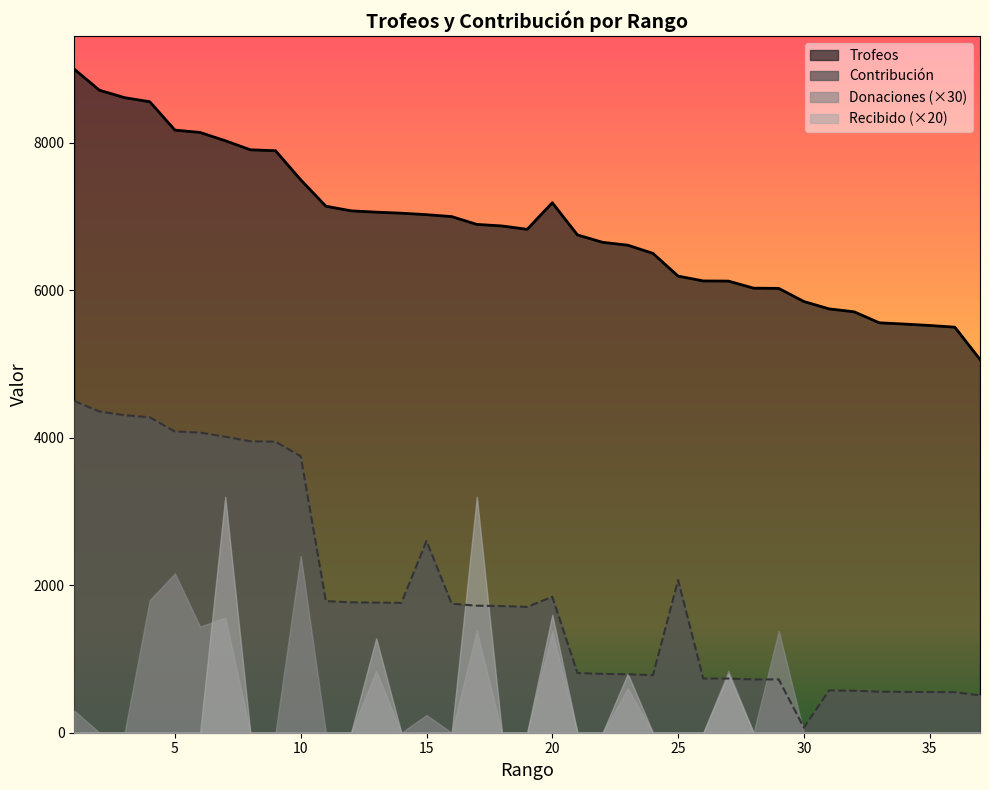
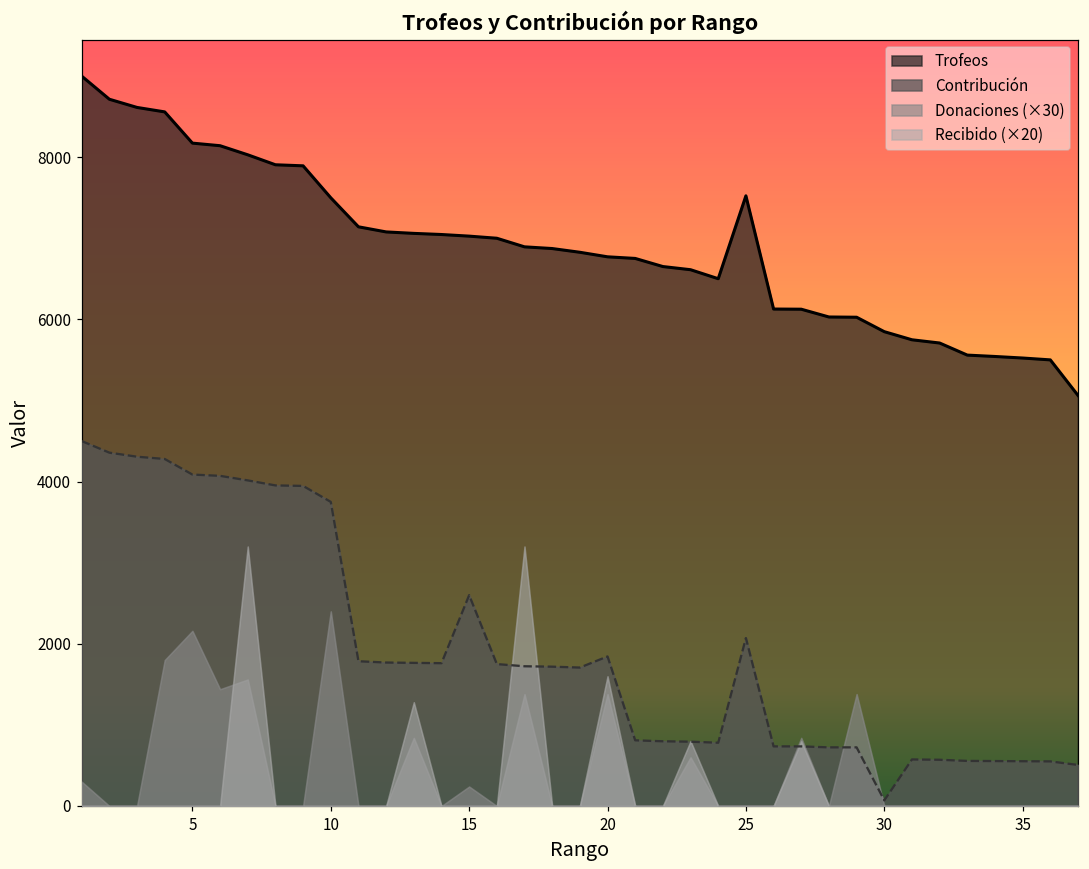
Trofeos, 20: 7200 -> 6800
Trofeos, 25: 6200 -> 7500
